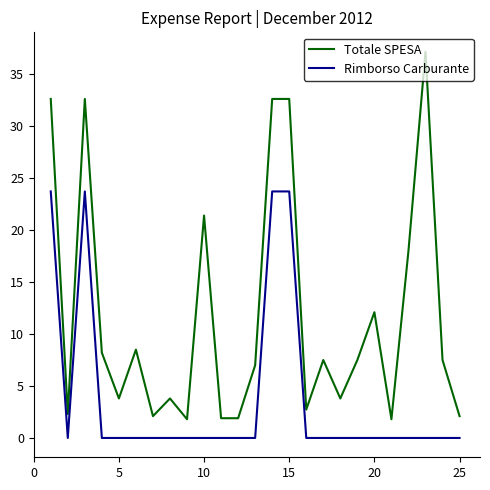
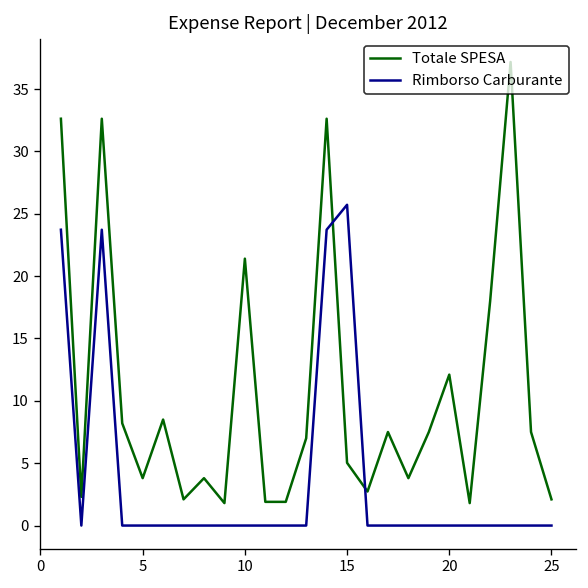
Totale SPESA, 15: 32.6 -> 5.0
Rimborso Carburante, 15: 23.7 -> 25.7
